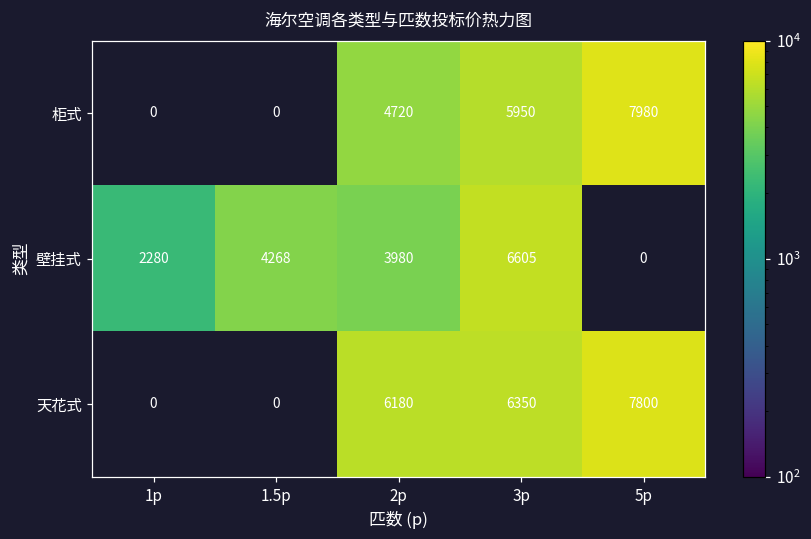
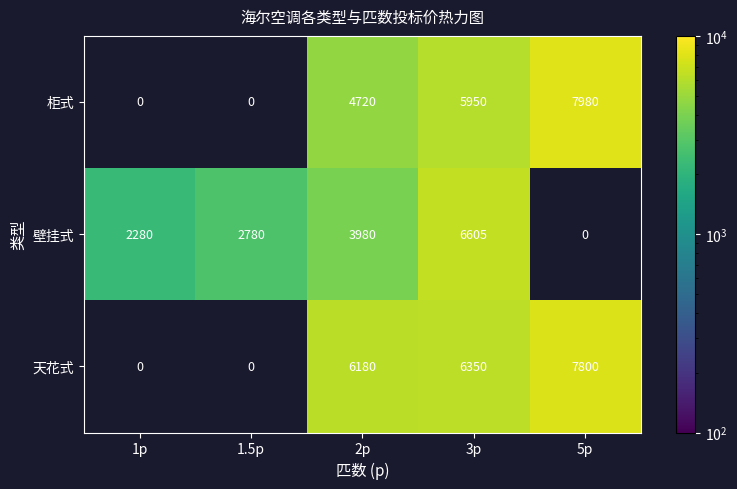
壁挂式, 1.5p: 4268 -> 2780
